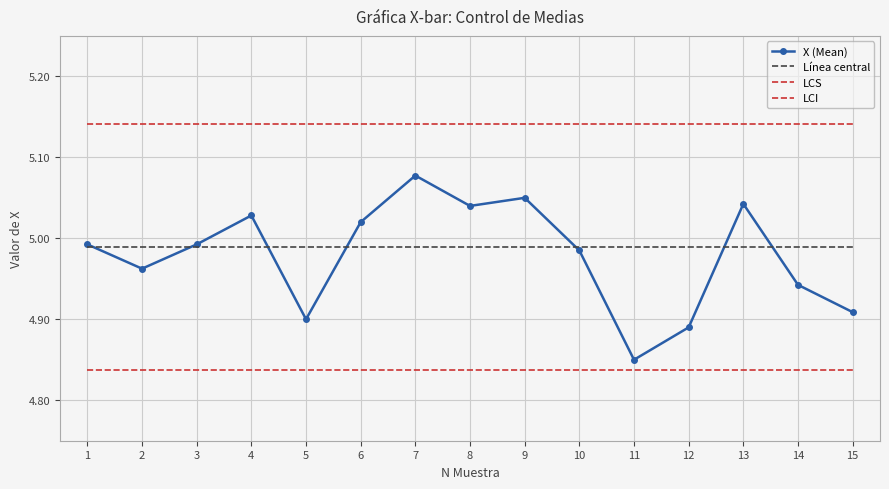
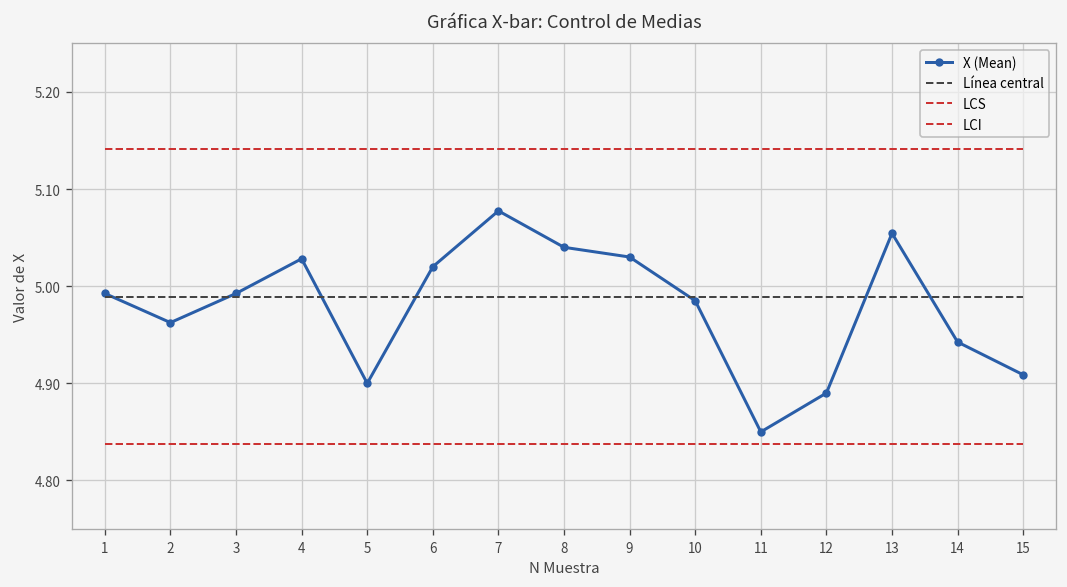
X (Mean), 9: 5.05 -> 5.03
X (Mean), 13: 5.04 -> 5.05
